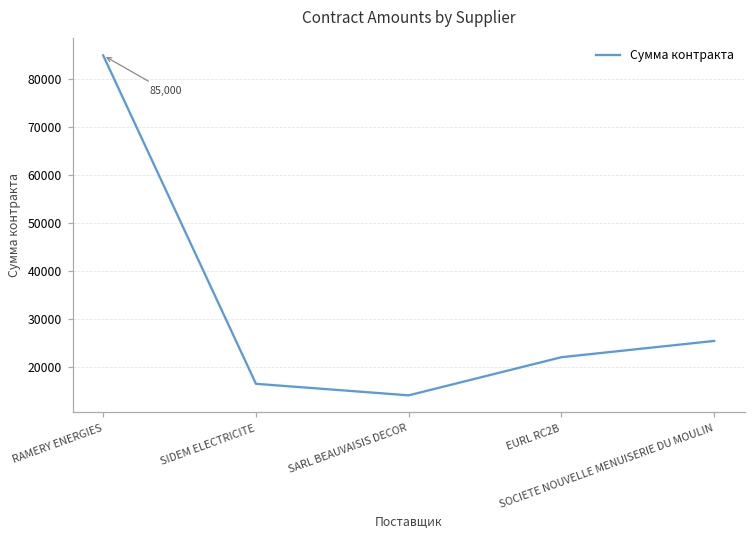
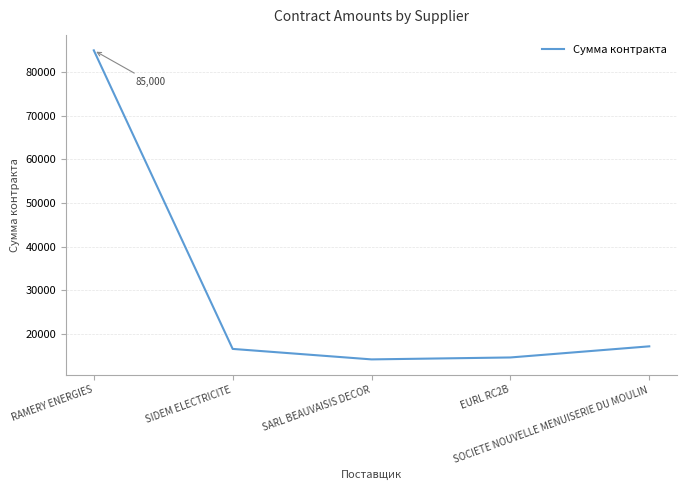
EURL RC2B: 22000 -> 15000
SOCIETE NOUVELLE MENUISERIE DU MOULIN: 26000 -> 17000
